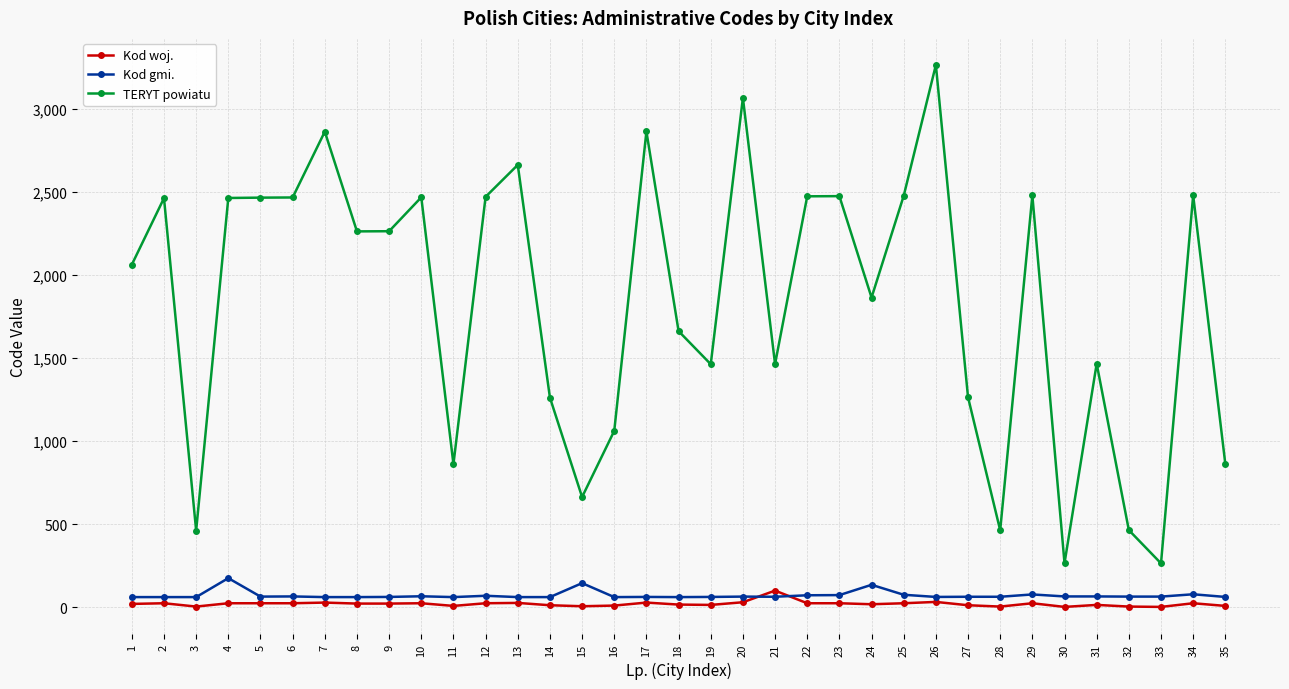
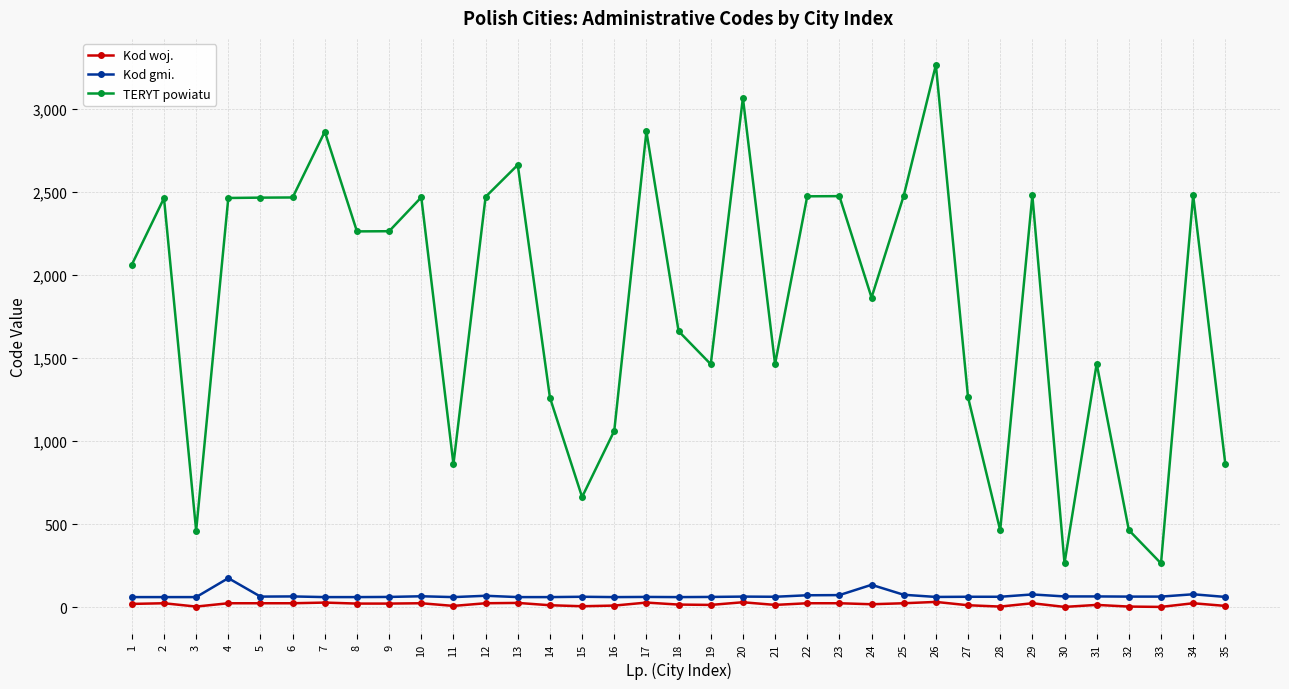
Kod gmi., 15: 150 -> 60
Kod woj., 21: 100 -> 10
